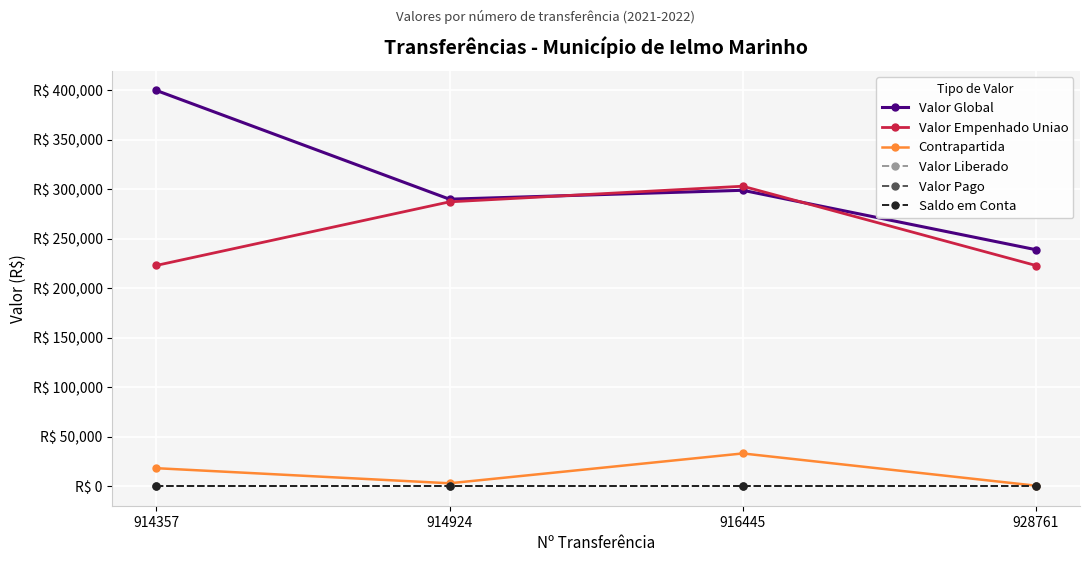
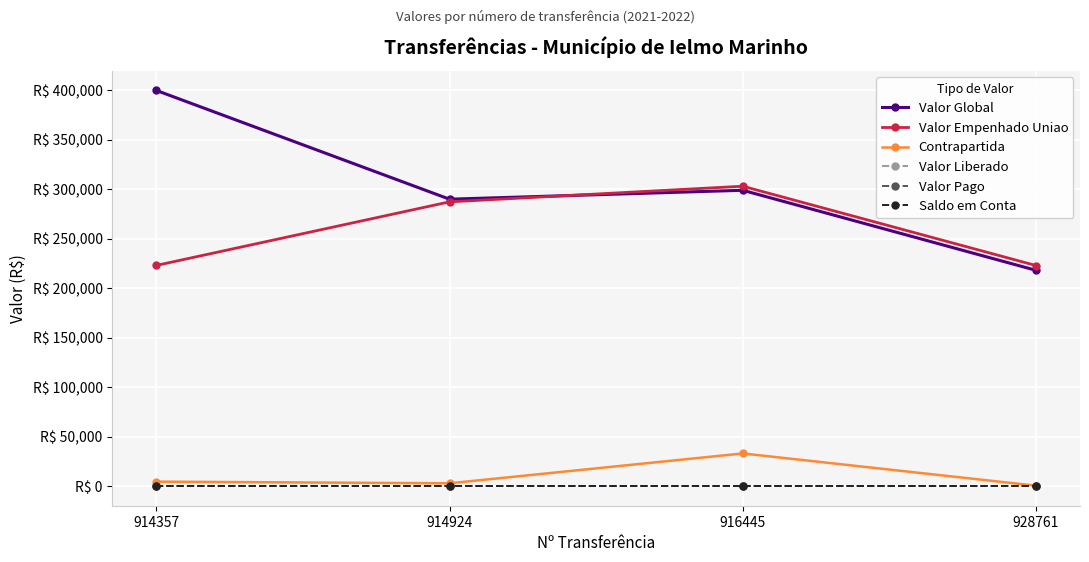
Contrapartida, 914357: R$ 20,000 -> R$ 0
Valor Global, 928761: R$ 240,000 -> R$ 220,000
